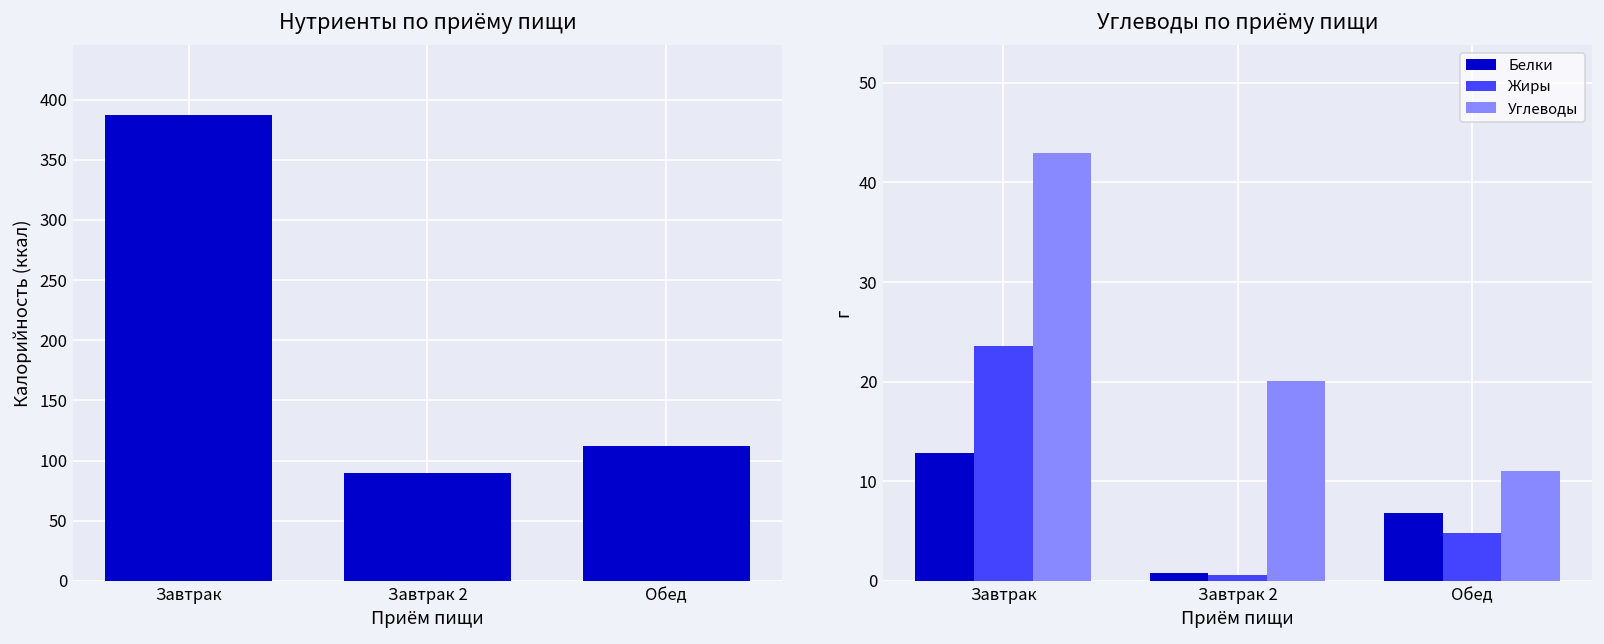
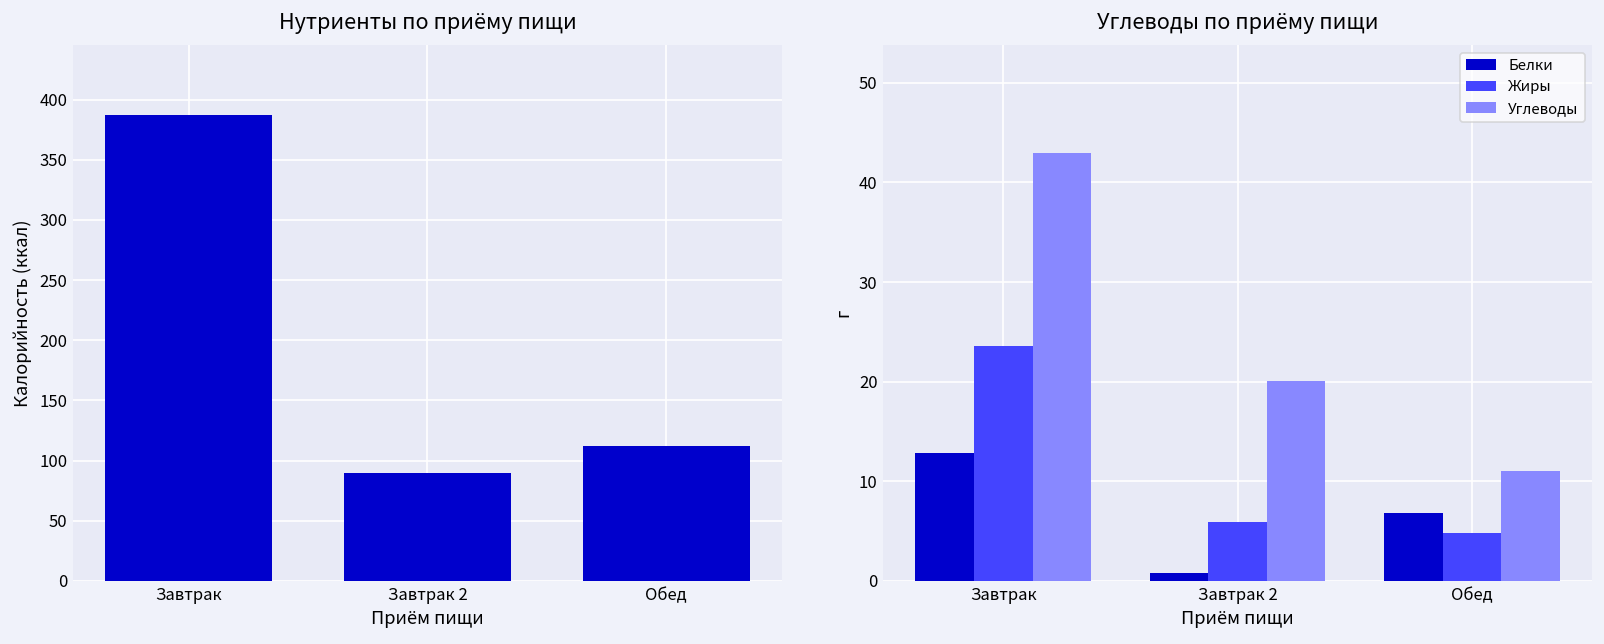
Углеводы по приёму пищи, Жиры, Завтрак 2: 1 -> 6
